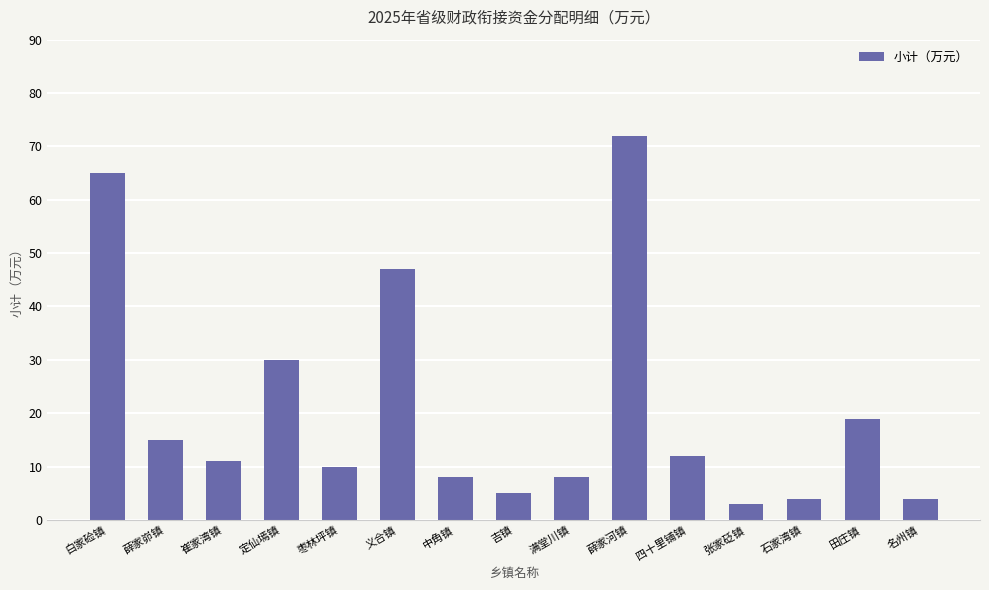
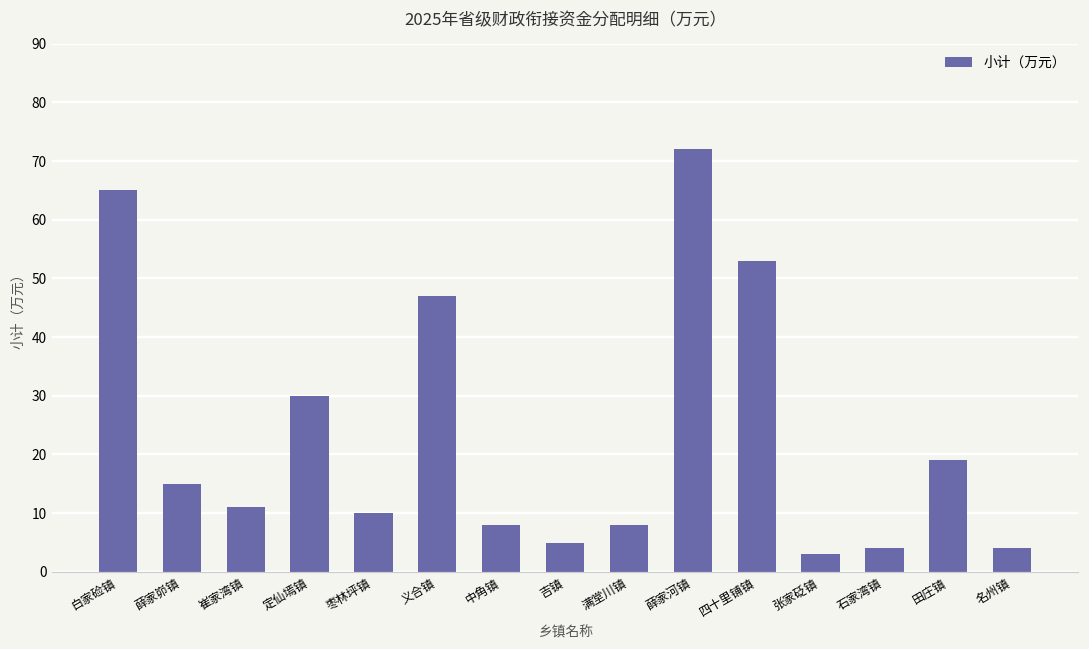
四十里铺镇: 12 -> 53
